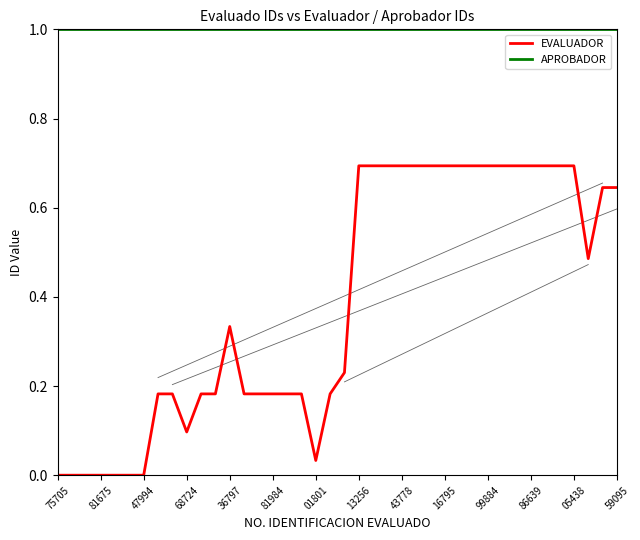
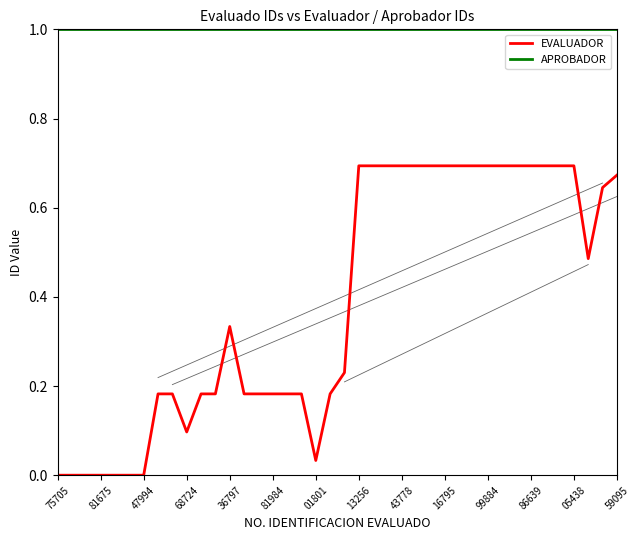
EVALUADOR, 59095: 0.65 -> 0.67
